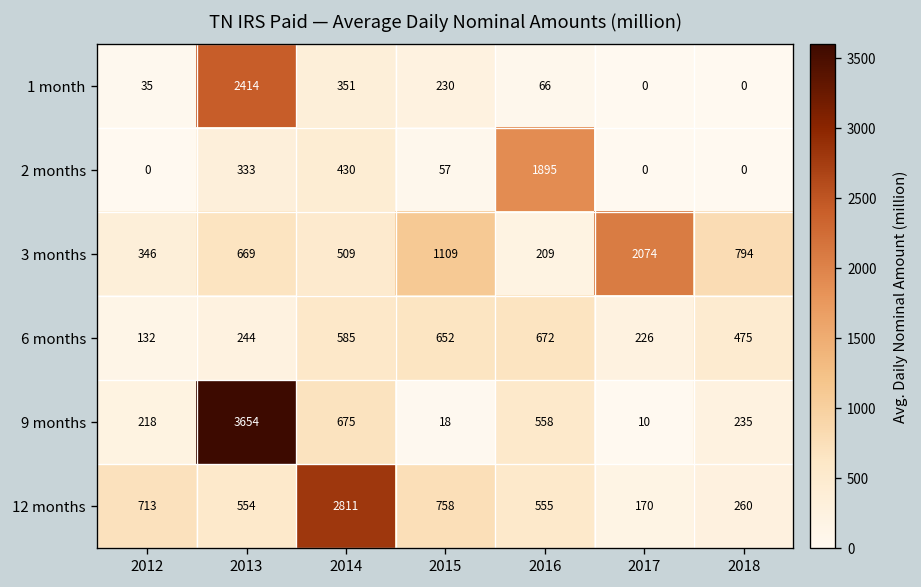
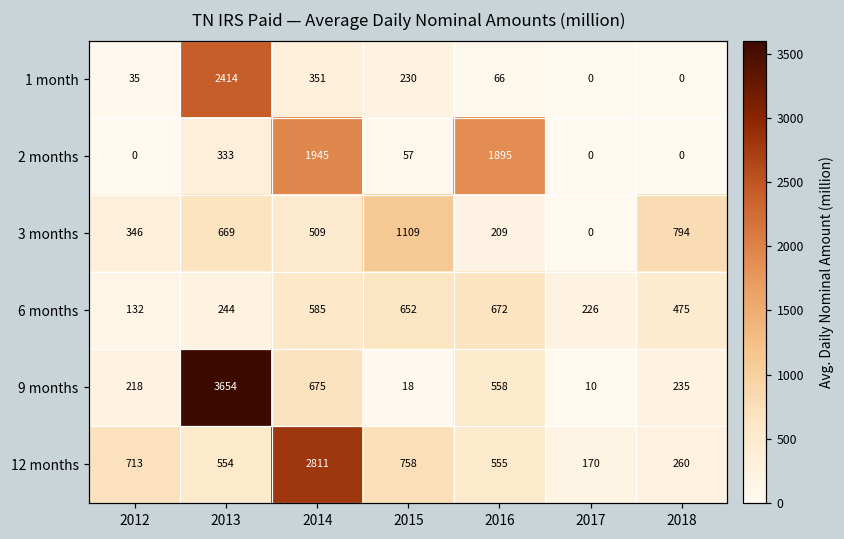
2 months, 2014: 430 -> 1945
3 months, 2017: 2074 -> 0
